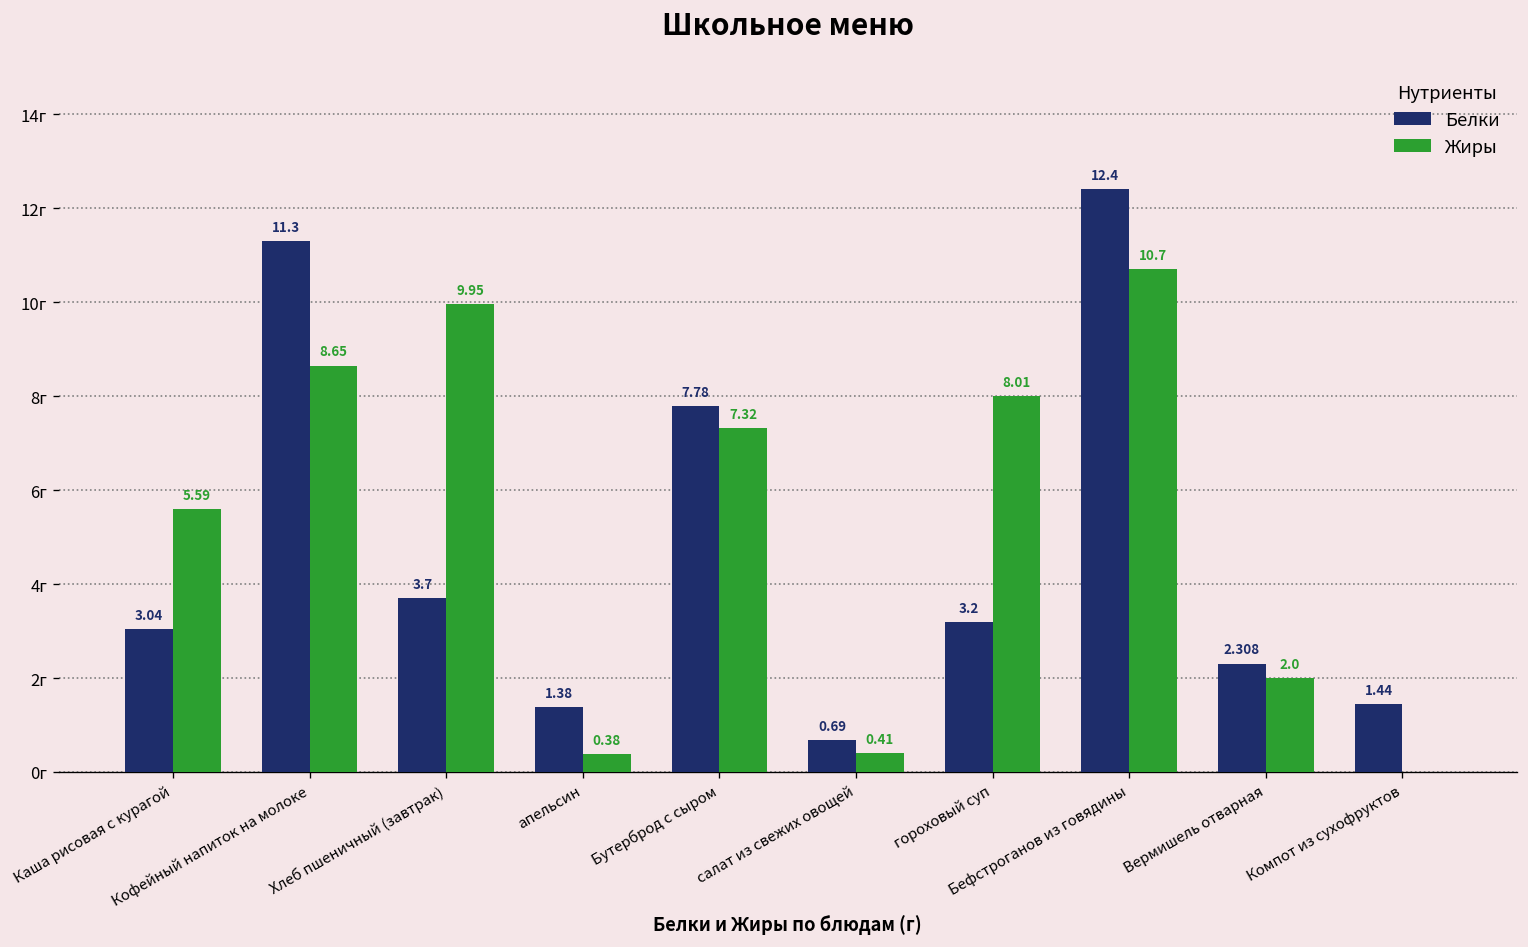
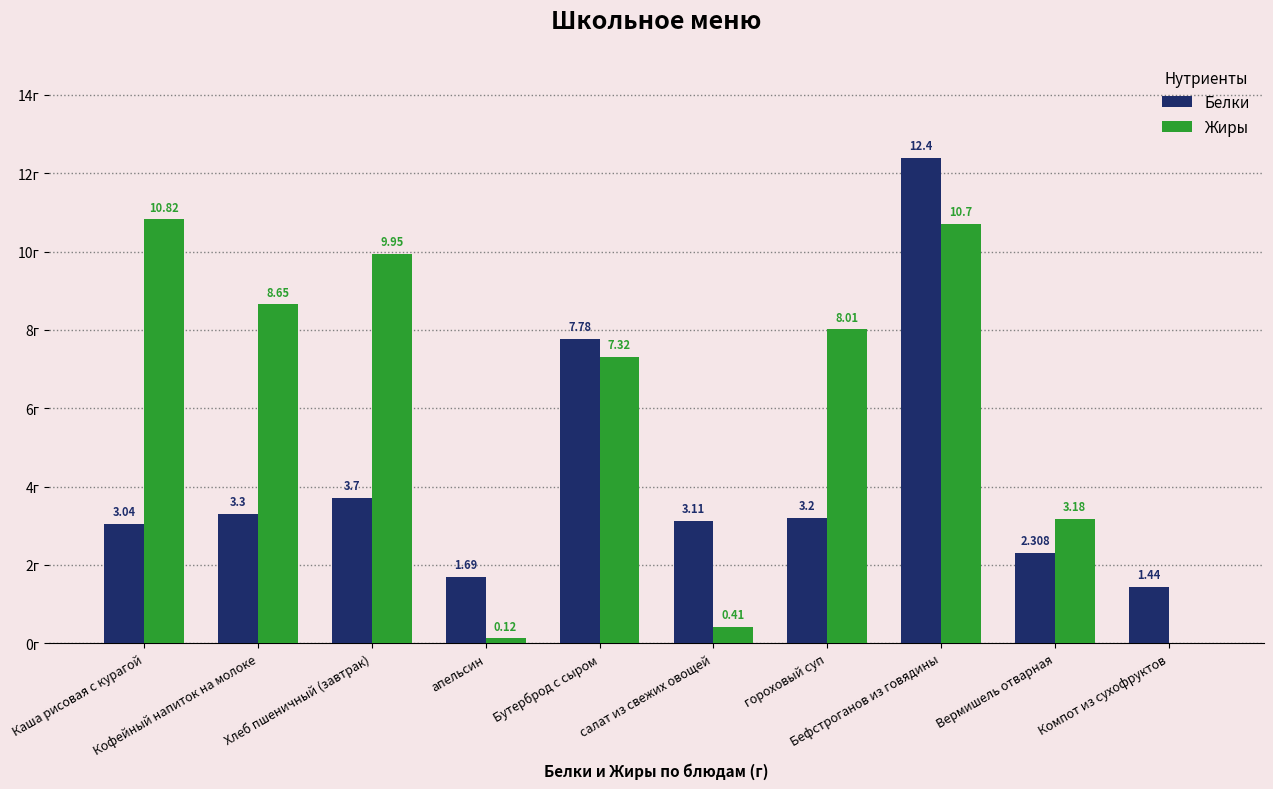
Жиры, Каша рисовая с курагой: 5.59 -> 10.82
Белки, Кофейный напиток на молоке: 11.3 -> 3.3
Белки, апельсин: 1.38 -> 1.69
Жиры, апельсин: 0.38 -> 0.12
Белки, салат из свежих овощей: 0.69 -> 3.11
Жиры, Вермишель отварная: 2.0 -> 3.18
